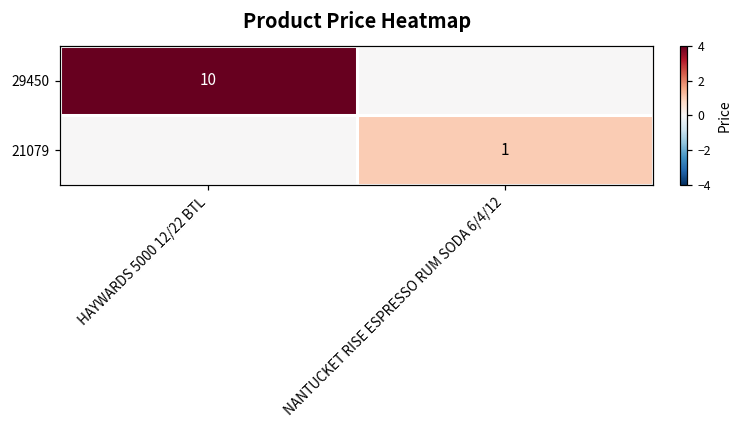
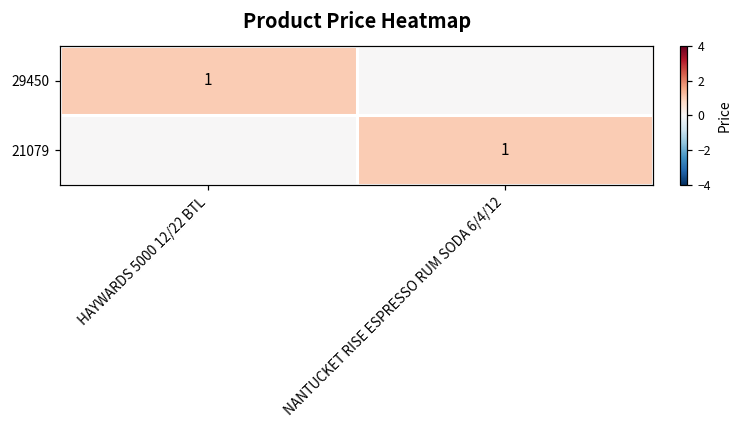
29450, HAYWARDS 5000 12/22 BTL: 10 -> 1
